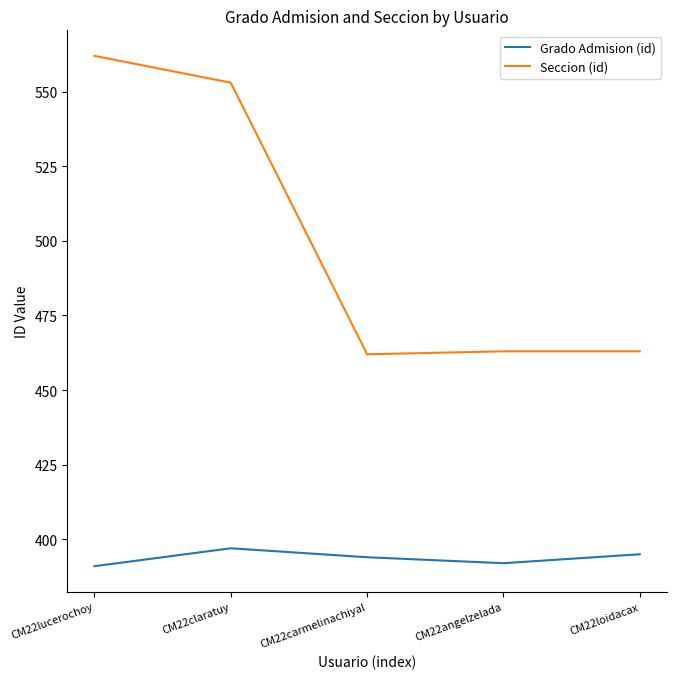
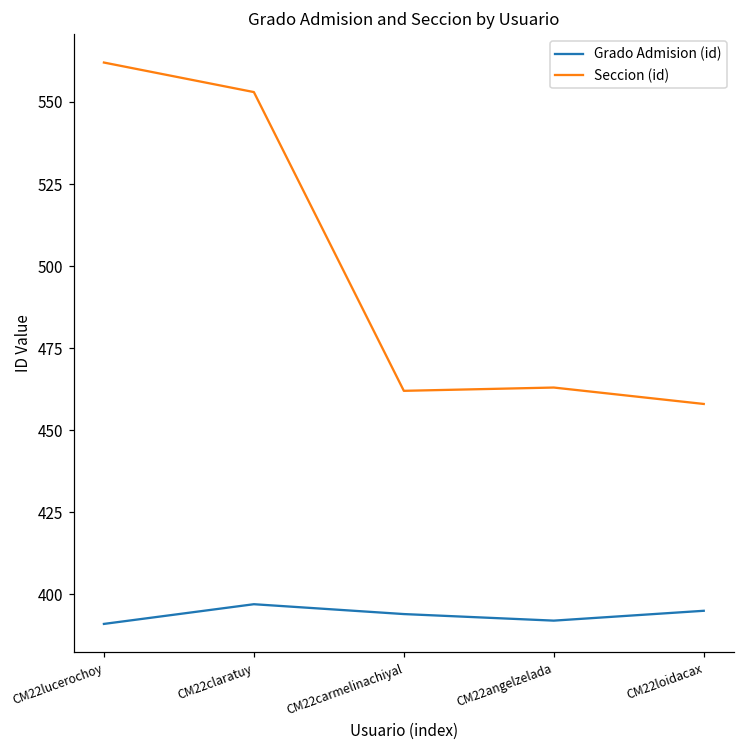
Seccion (id), CM22loidacax: 463 -> 458
